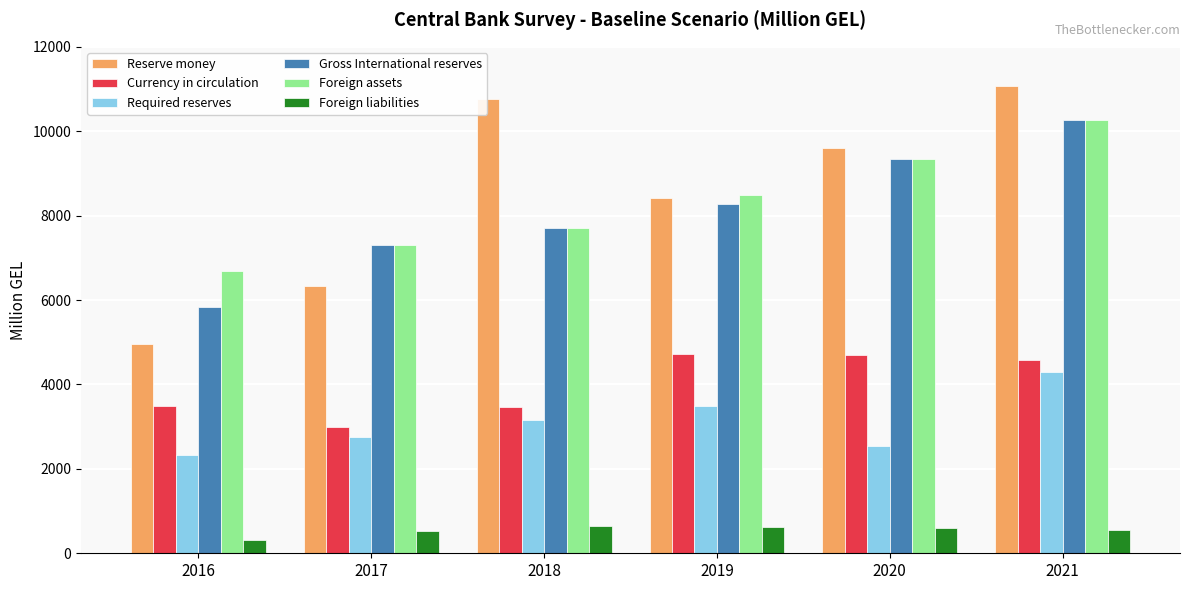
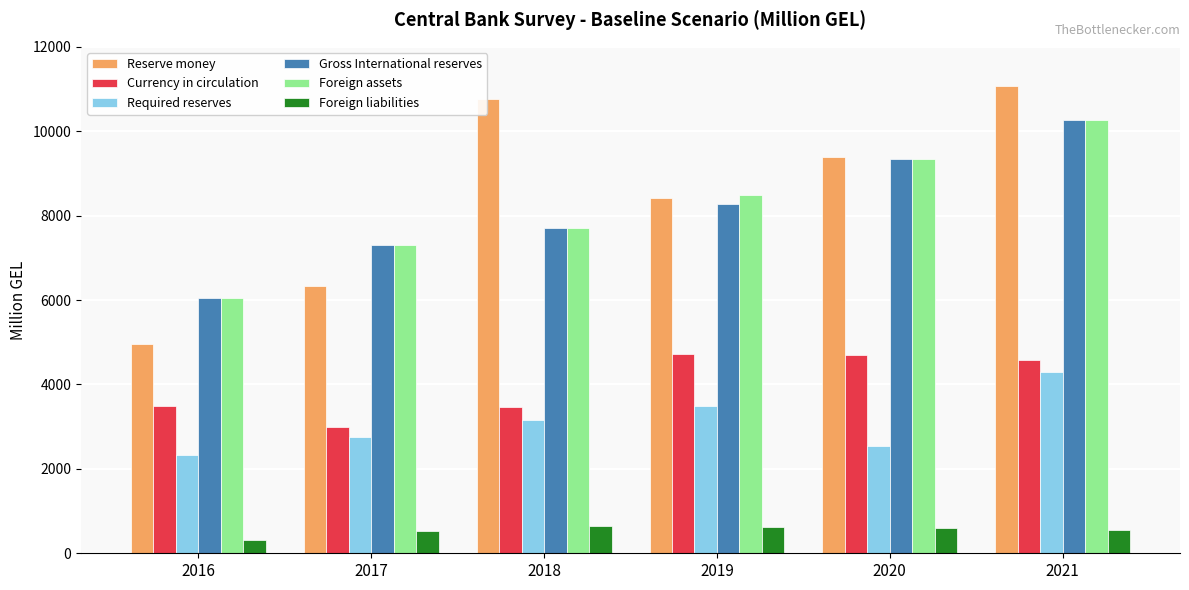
Gross International reserves, 2016: 5800 -> 6000
Foreign assets, 2016: 6700 -> 6000
Reserve money, 2020: 9600 -> 9400
